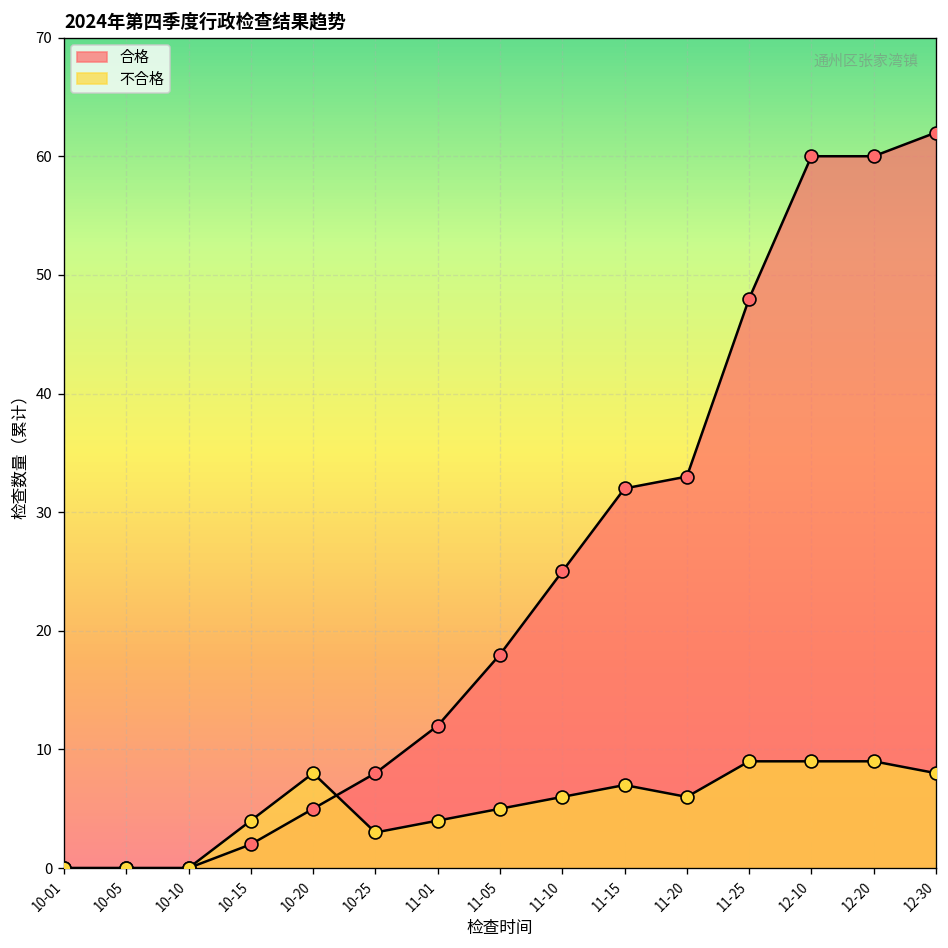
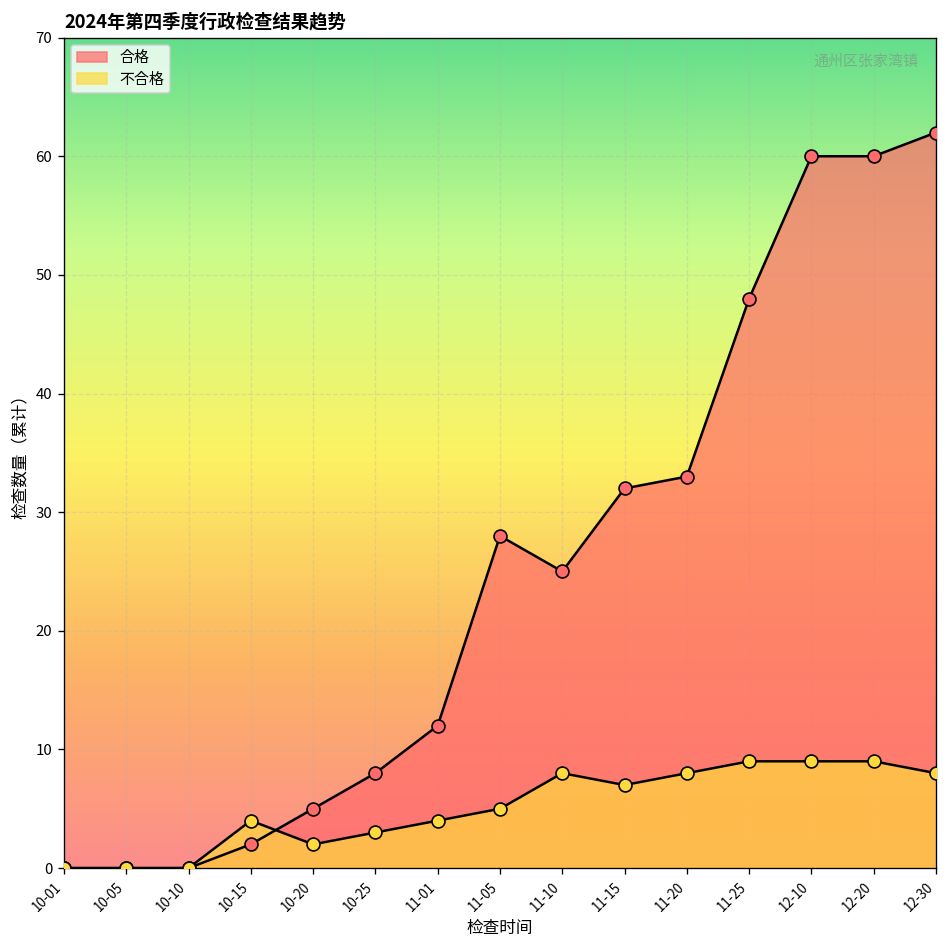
不合格, 10-20: 8 -> 2
合格, 11-05: 18 -> 28
不合格, 11-10: 6 -> 8
不合格, 11-20: 6 -> 8
